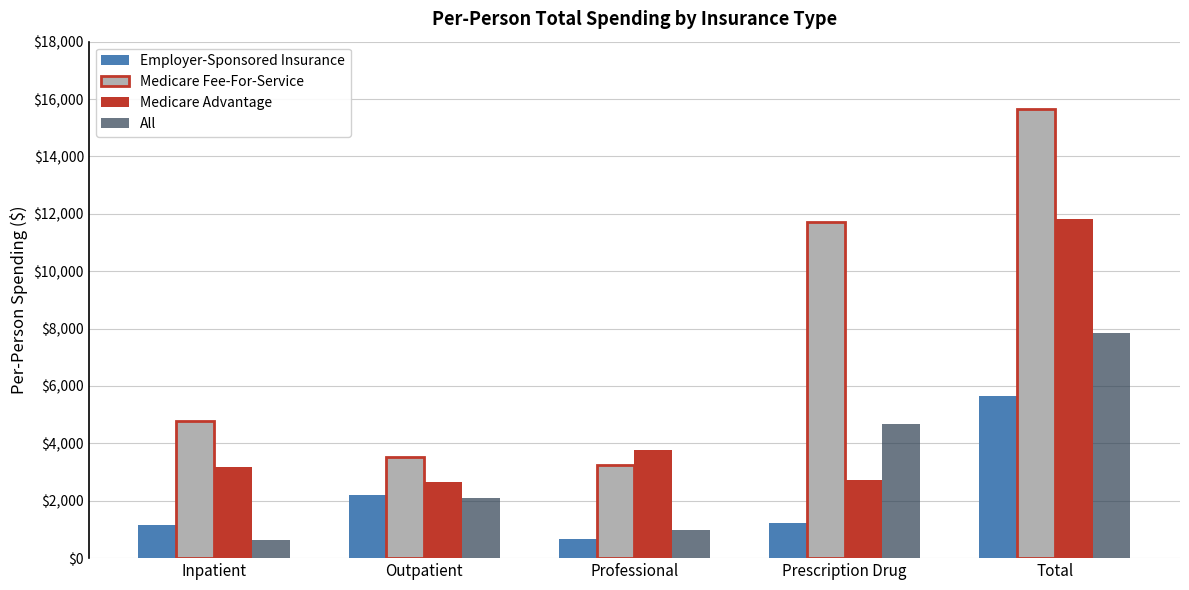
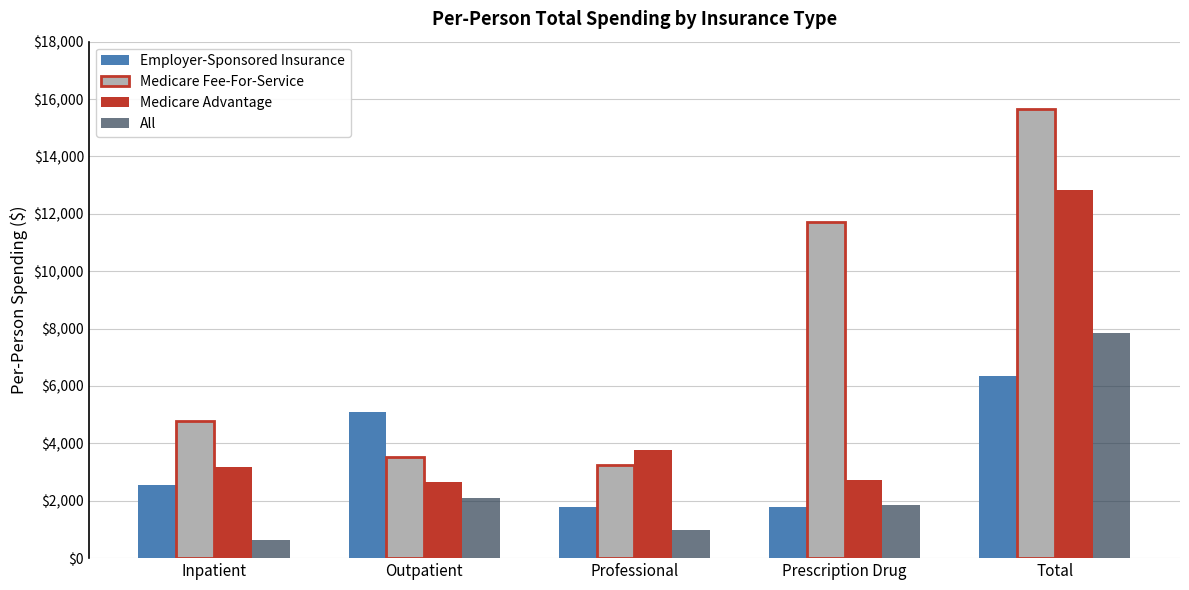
Employer-Sponsored Insurance, Inpatient: $1,200 -> $2,500
Employer-Sponsored Insurance, Outpatient: $2,200 -> $5,100
Employer-Sponsored Insurance, Professional: $700 -> $1,800
Employer-Sponsored Insurance, Prescription Drug: $1,200 -> $1,800
All, Prescription Drug: $4,700 -> $1,900
Employer-Sponsored Insurance, Total: $5,600 -> $6,400
Medicare Advantage, Total: $11,800 -> $12,800
